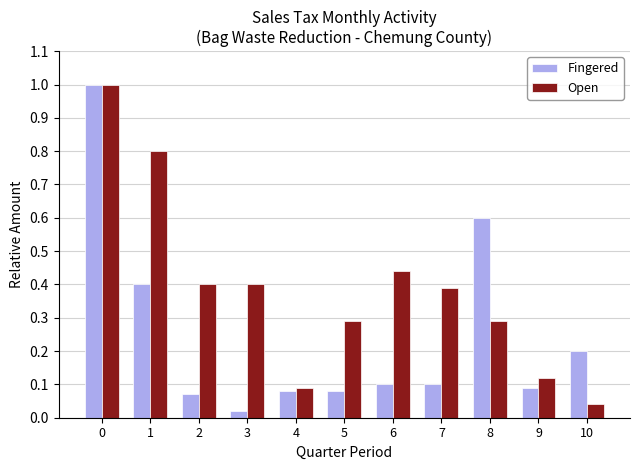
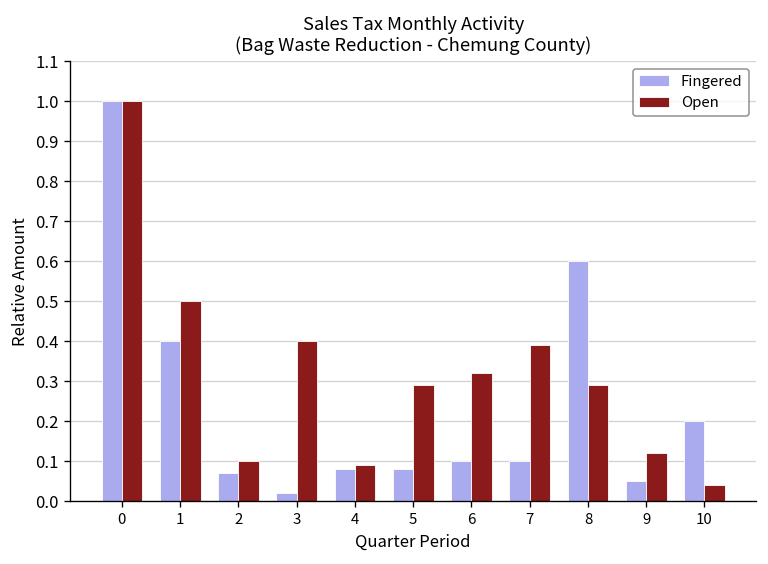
Open, 1: 0.8 -> 0.5
Open, 2: 0.4 -> 0.1
Open, 6: 0.44 -> 0.32
Fingered, 9: 0.09 -> 0.05
